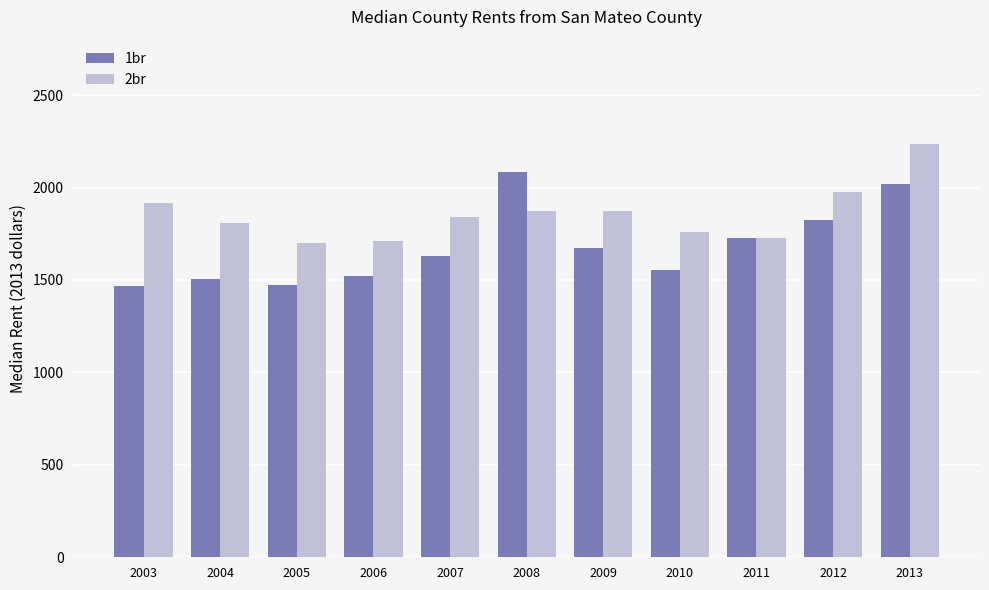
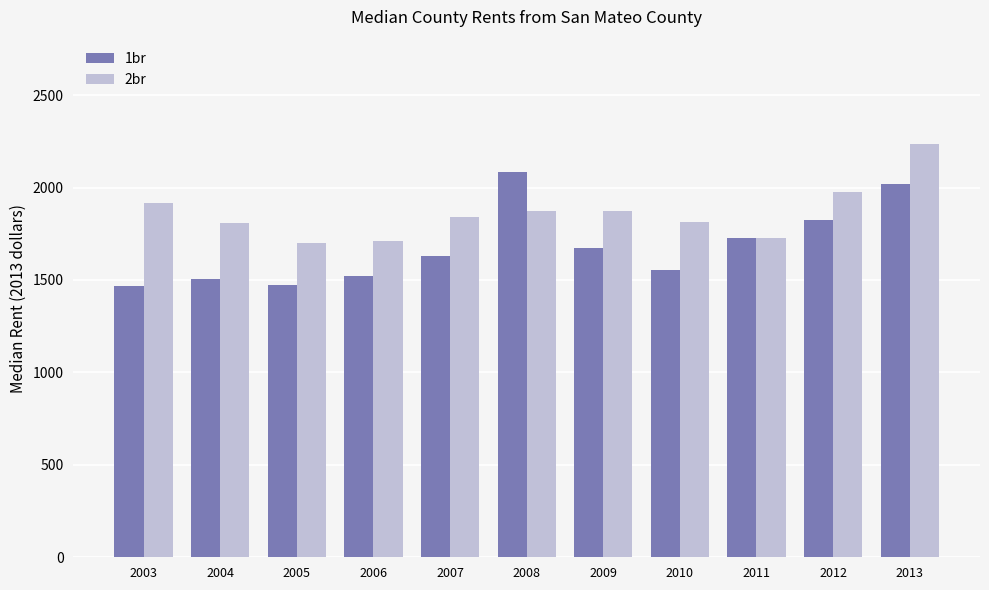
2br, 2010: 1760 -> 1810
